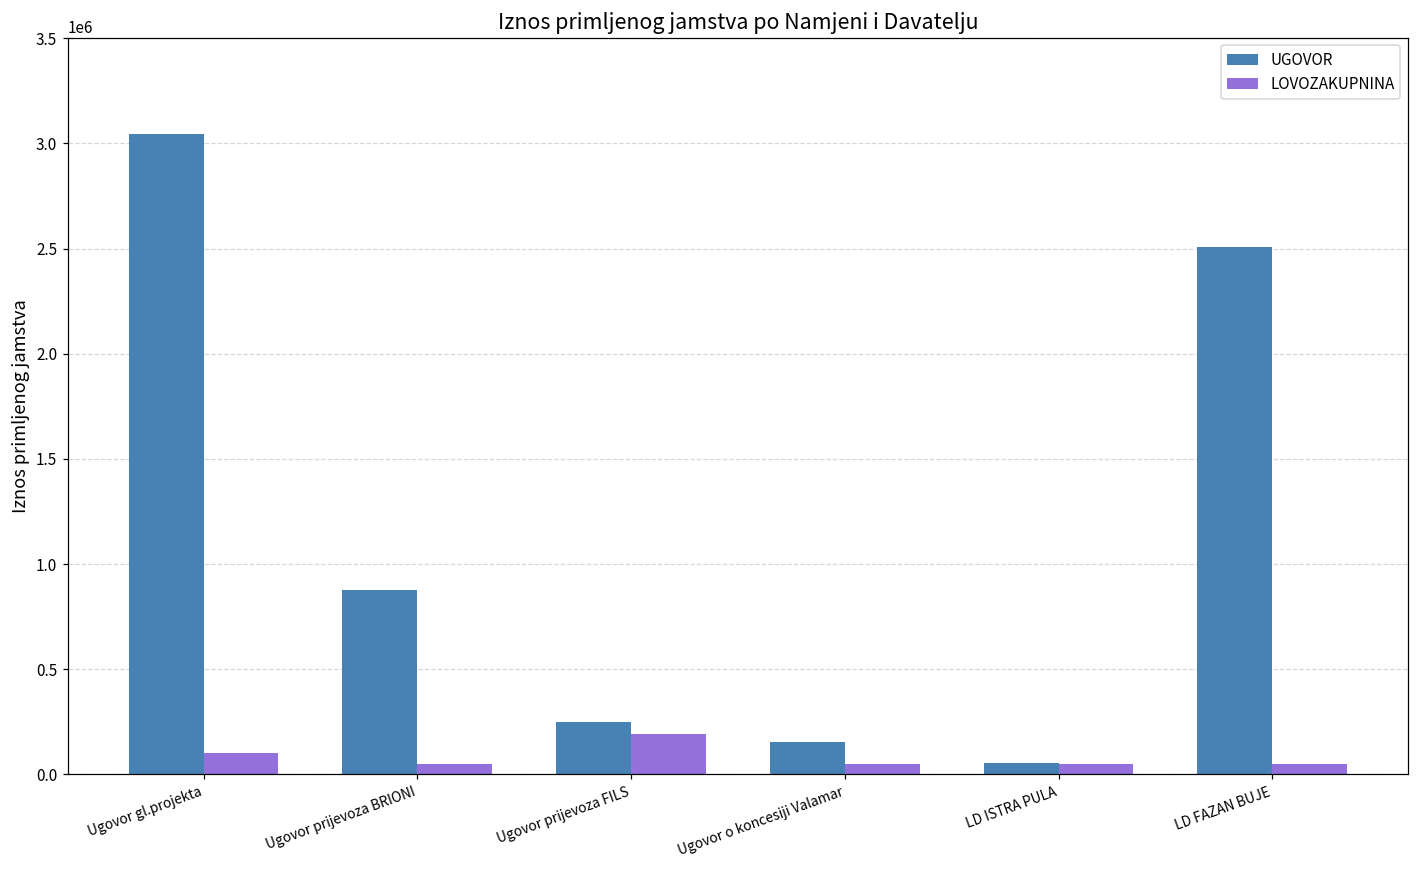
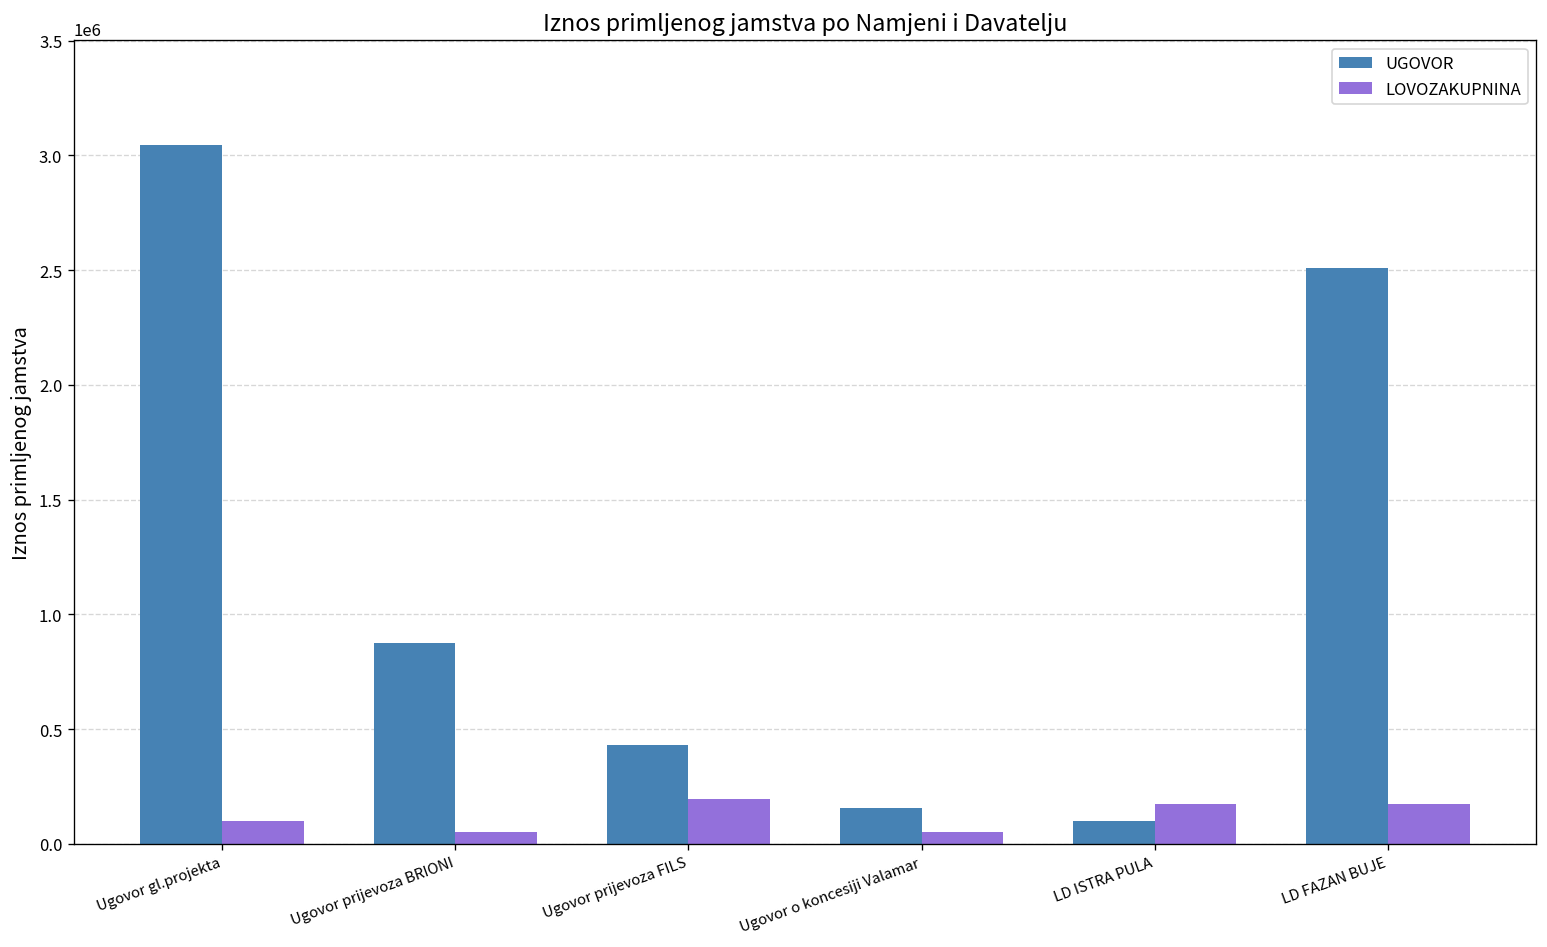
UGOVOR, Ugovor prijevoza FILS: 250000 -> 430000
UGOVOR, LD ISTRA PULA: 50000 -> 100000
LOVOZAKUPNINA, LD ISTRA PULA: 50000 -> 170000
LOVOZAKUPNINA, LD FAZAN BUJE: 50000 -> 170000
